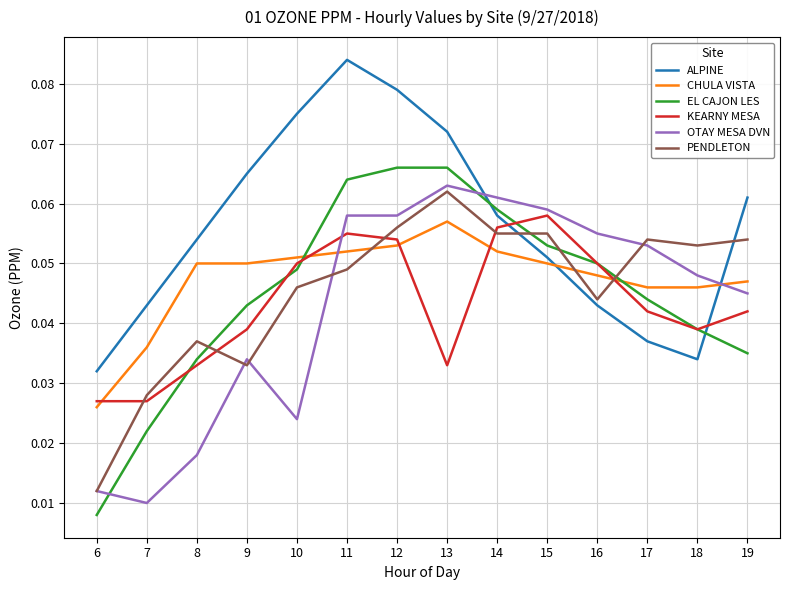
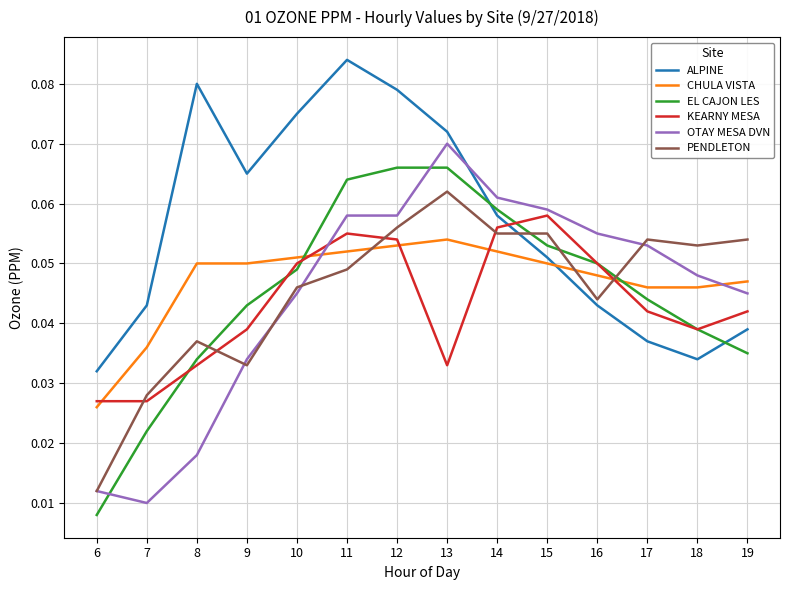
ALPINE, 8: 0.054 -> 0.080
OTAY MESA DVN, 10: 0.024 -> 0.045
CHULA VISTA, 13: 0.057 -> 0.054
OTAY MESA DVN, 13: 0.063 -> 0.070
ALPINE, 19: 0.061 -> 0.039
